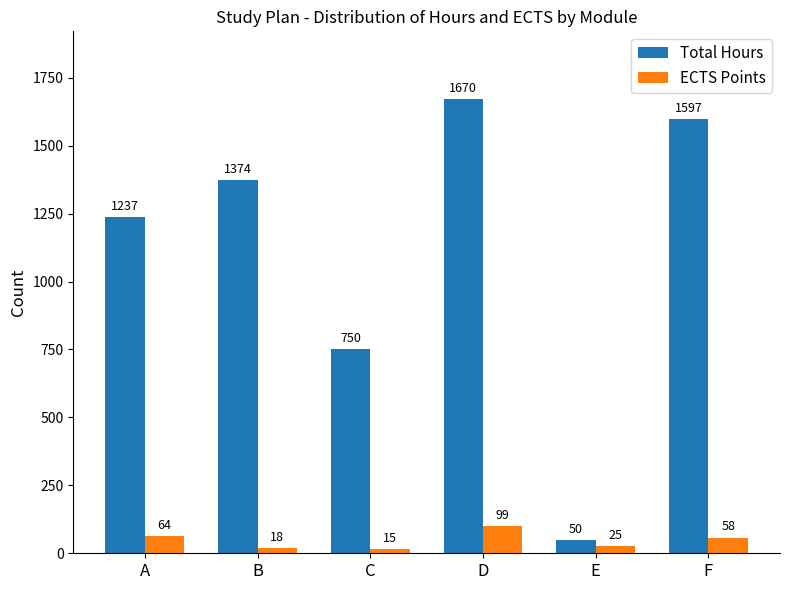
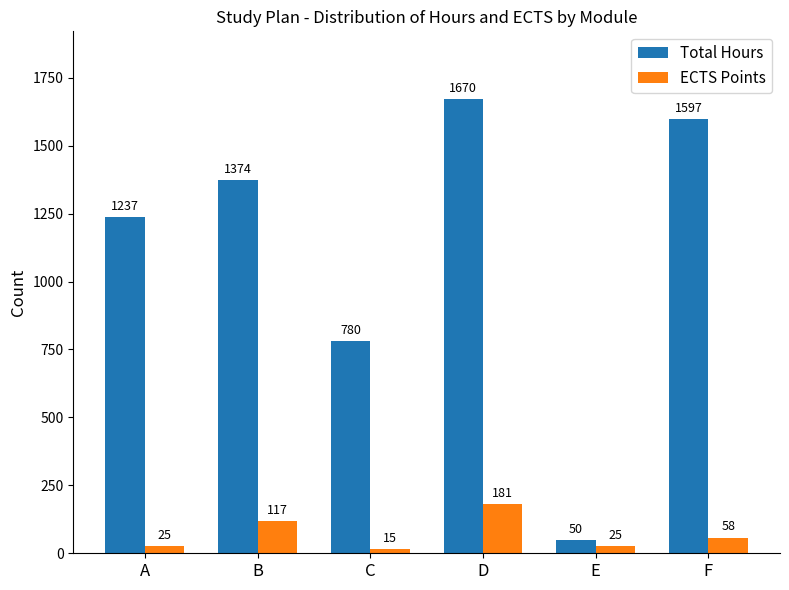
ECTS Points, A: 64 -> 25
ECTS Points, B: 18 -> 117
Total Hours, C: 750 -> 780
ECTS Points, D: 99 -> 181
